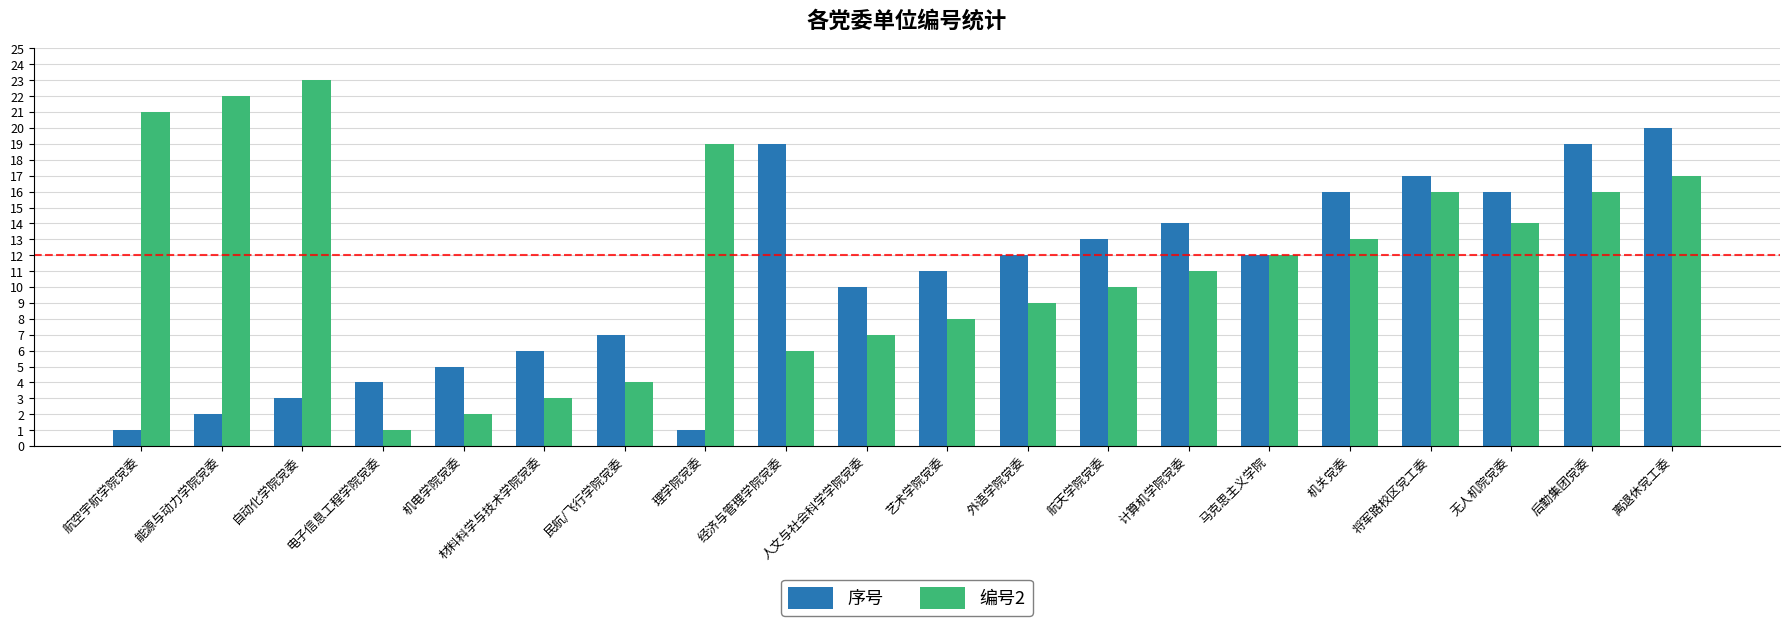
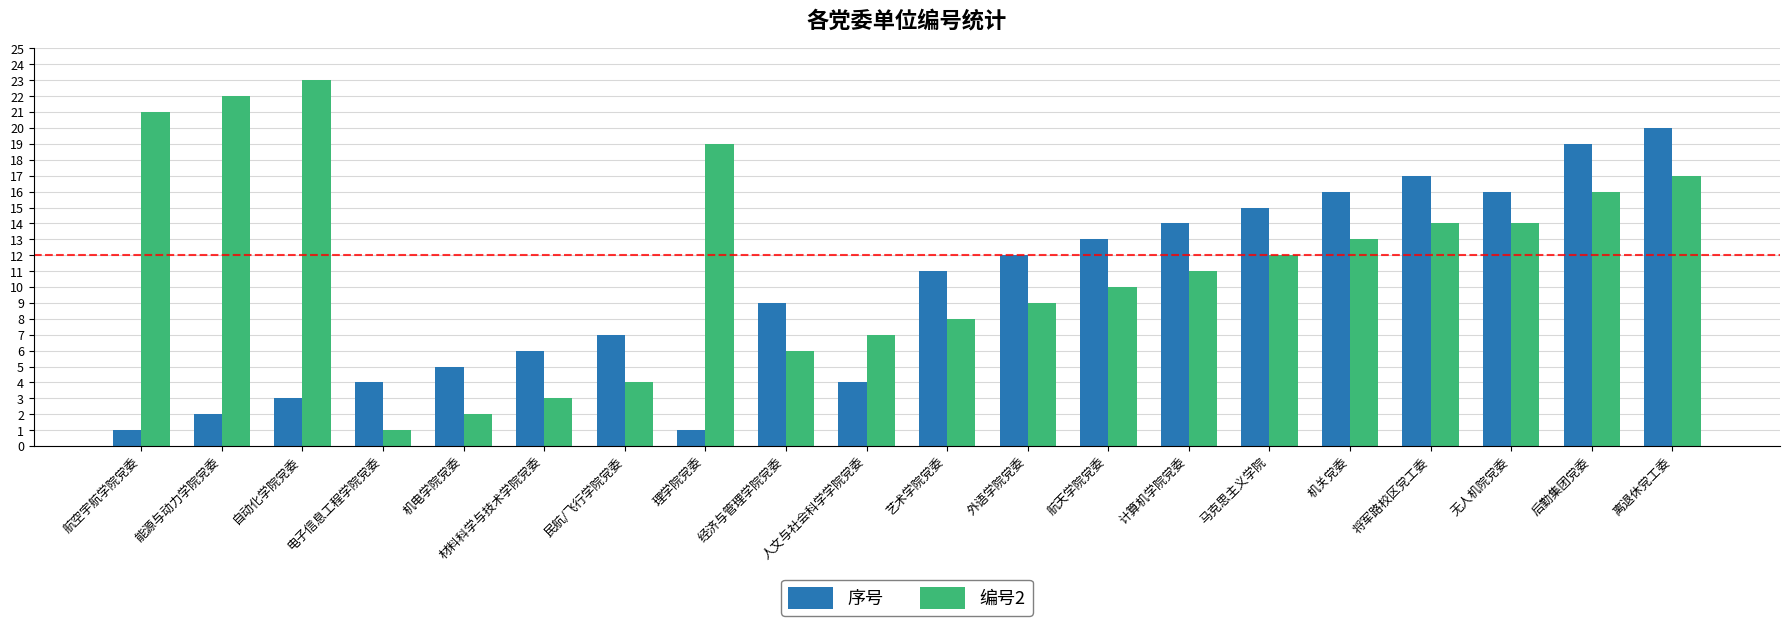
序号, 经济与管理学院党委: 19 -> 9
序号, 人文与社会科学学院党委: 10 -> 4
序号, 马克思主义学院: 12 -> 15
编号2, 将军路校区党工委: 16 -> 14
